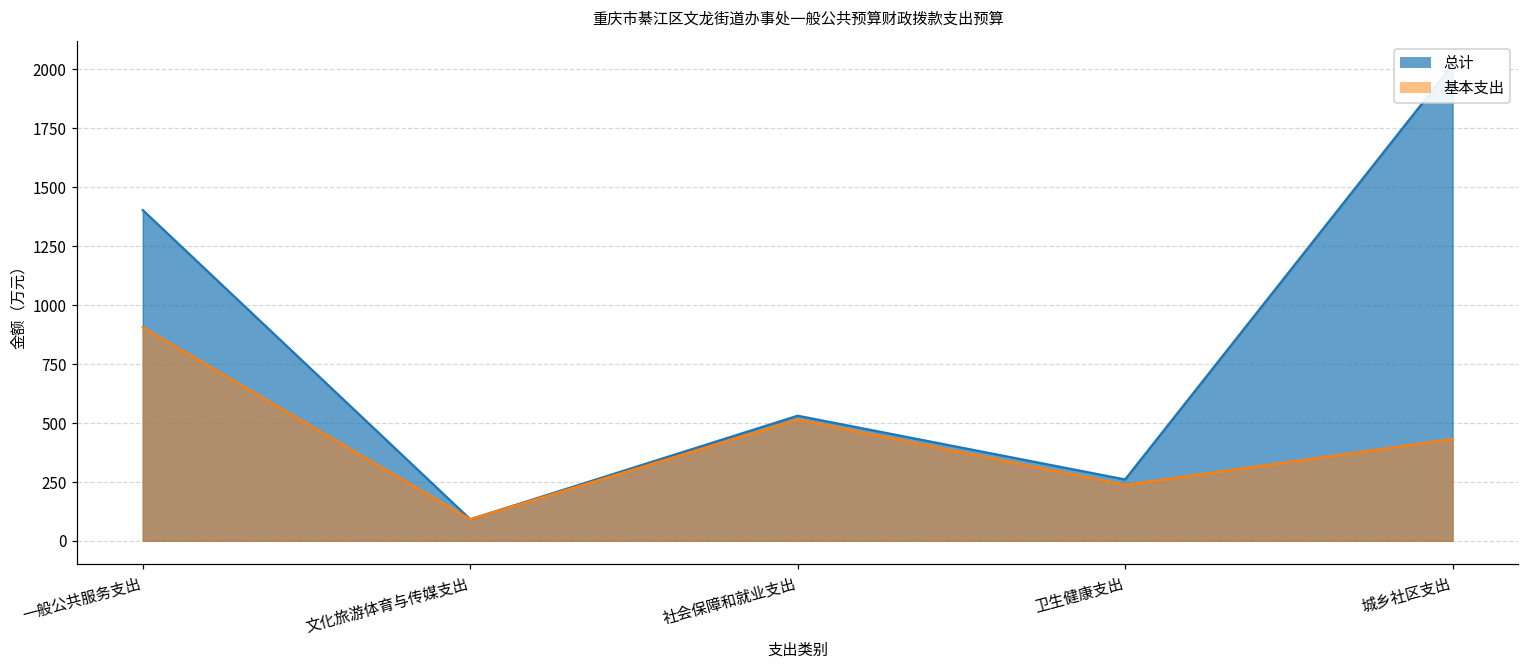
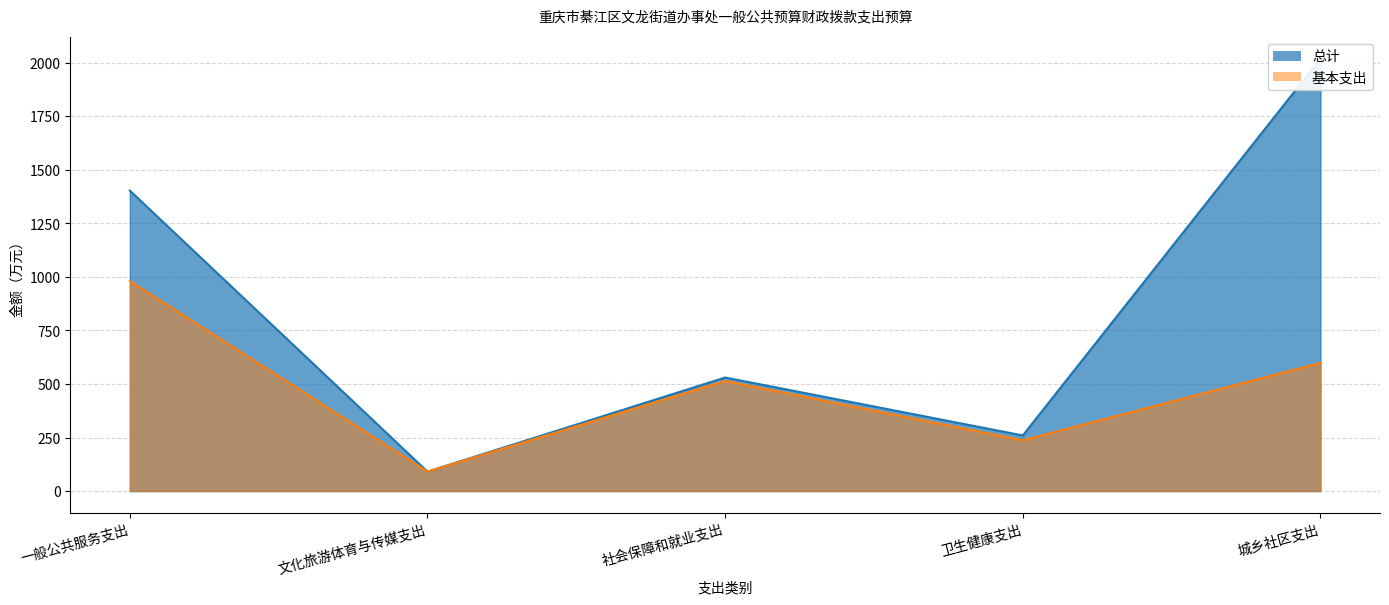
基本支出, 一般公共服务支出: 910 -> 980
基本支出, 城乡社区支出: 430 -> 600
